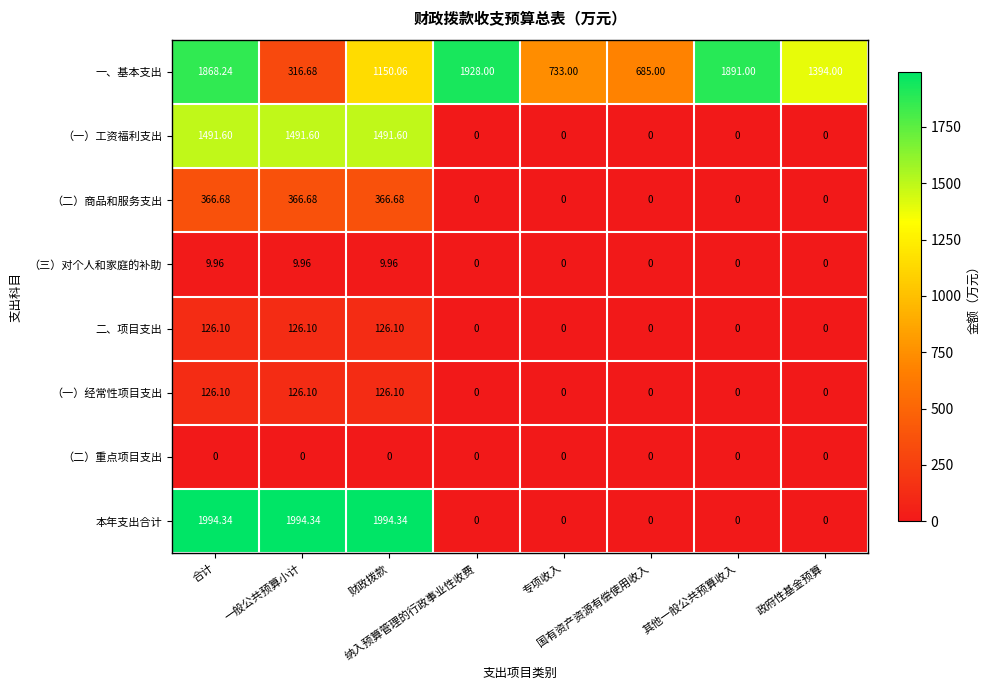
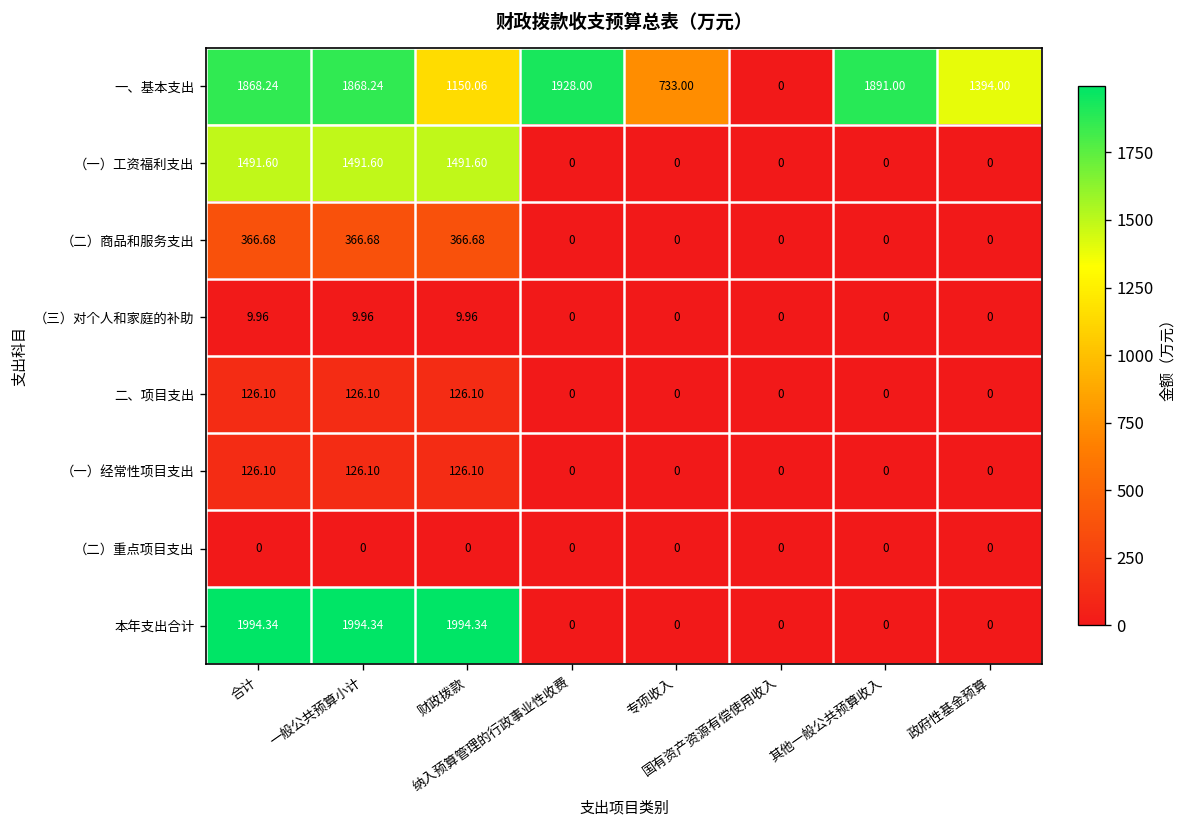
一、基本支出, 一般公共预算小计: 316.68 -> 1868.24
一、基本支出, 国有资产资源有偿使用收入: 685.00 -> 0
